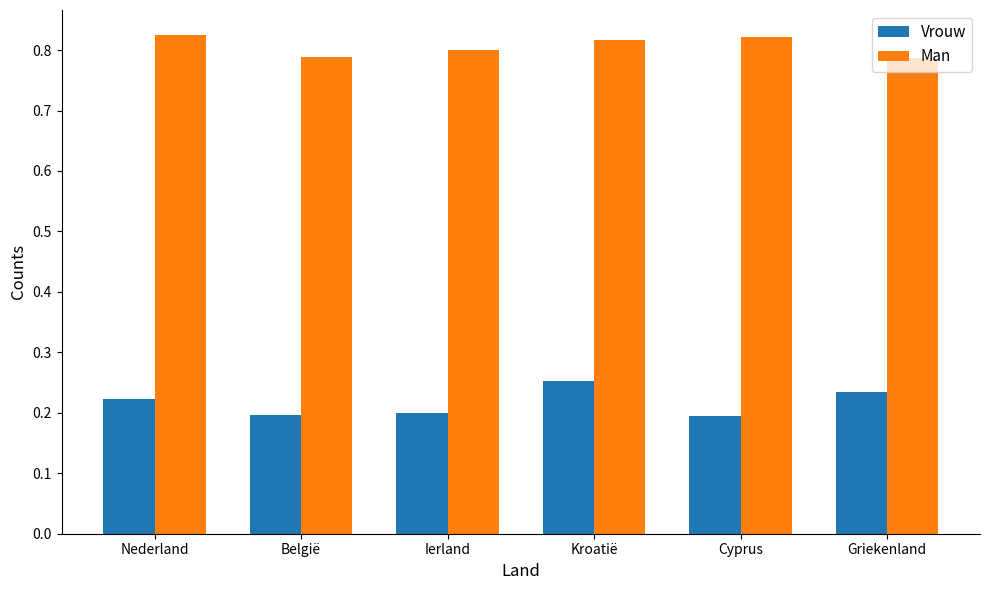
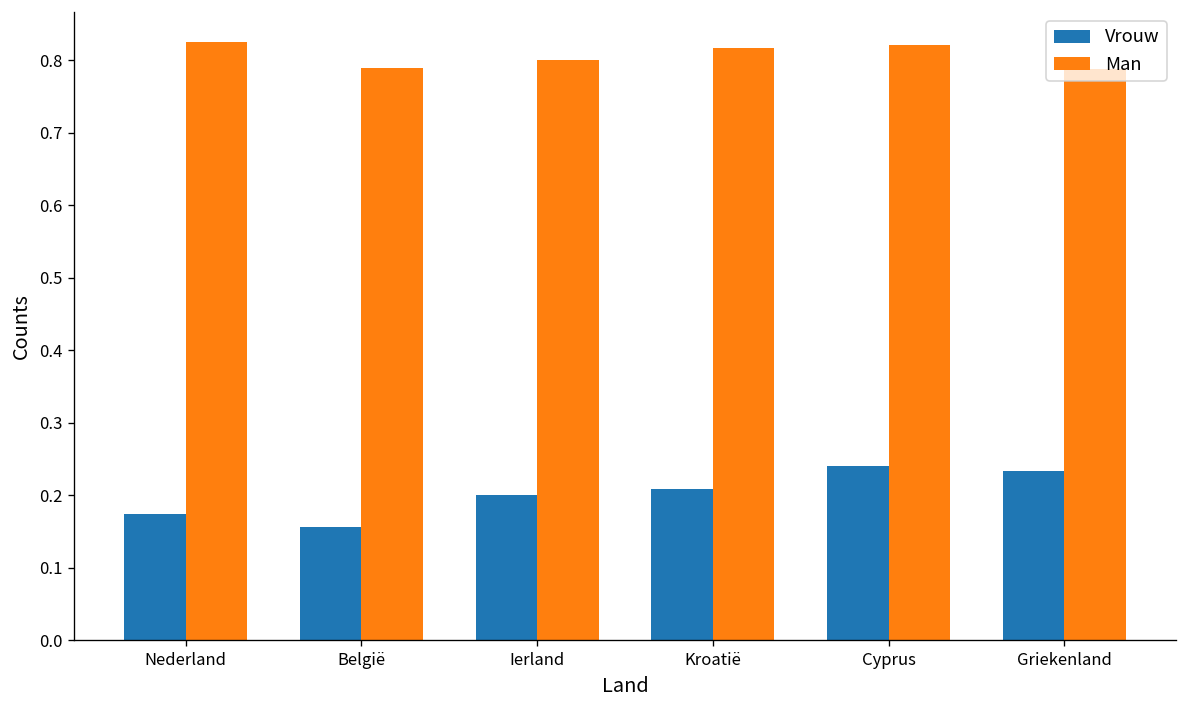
Vrouw, Nederland: 0.22 -> 0.18
Vrouw, België: 0.20 -> 0.16
Vrouw, Kroatië: 0.25 -> 0.21
Vrouw, Cyprus: 0.19 -> 0.24
